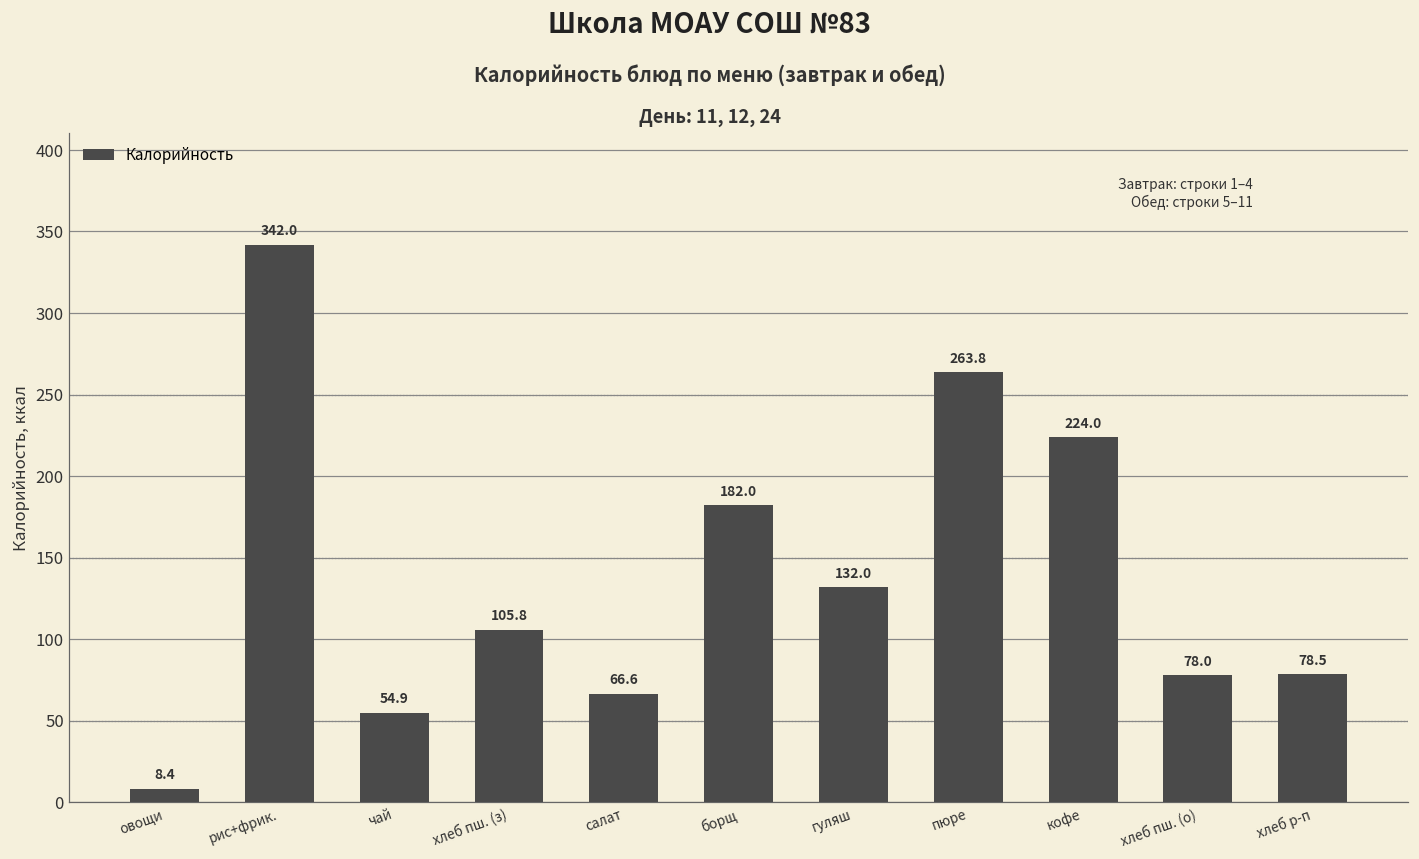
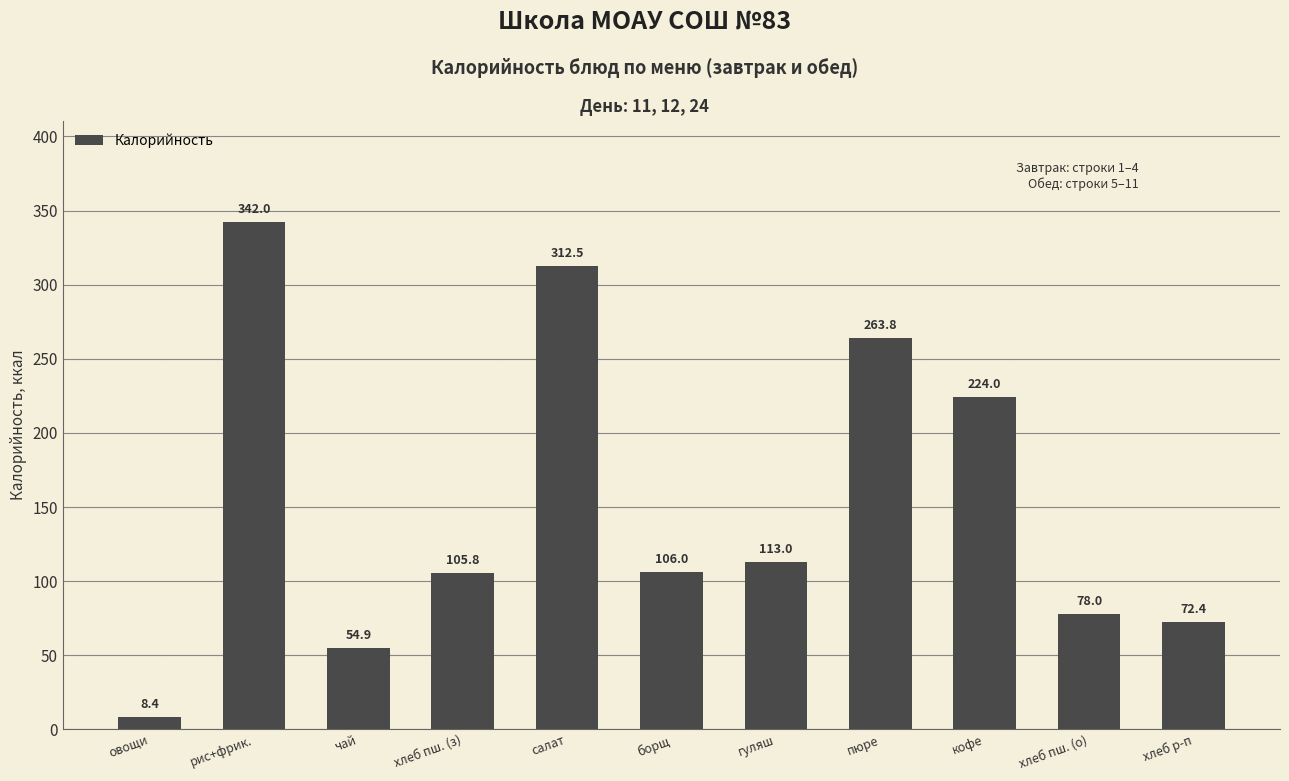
салат: 66.6 -> 312.5
борщ: 182.0 -> 106.0
гуляш: 132.0 -> 113.0
хлеб р-п: 78.5 -> 72.4
